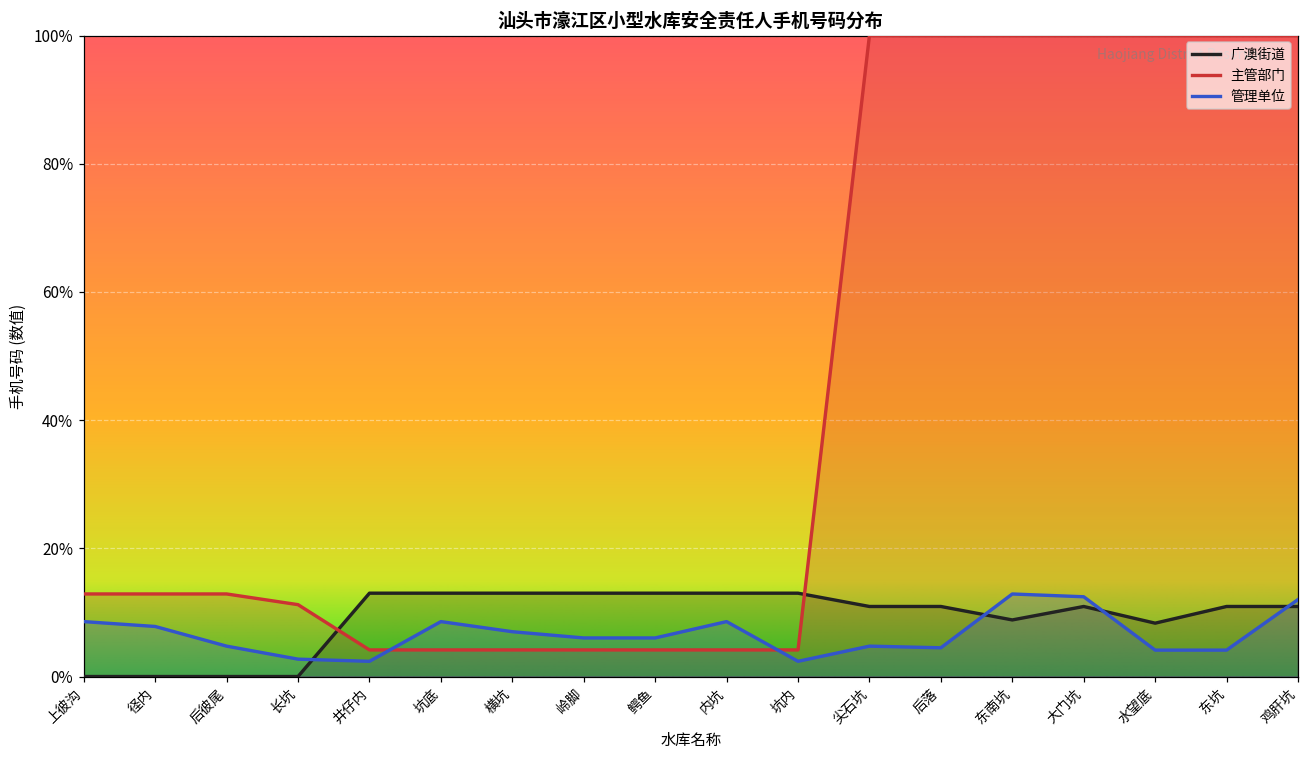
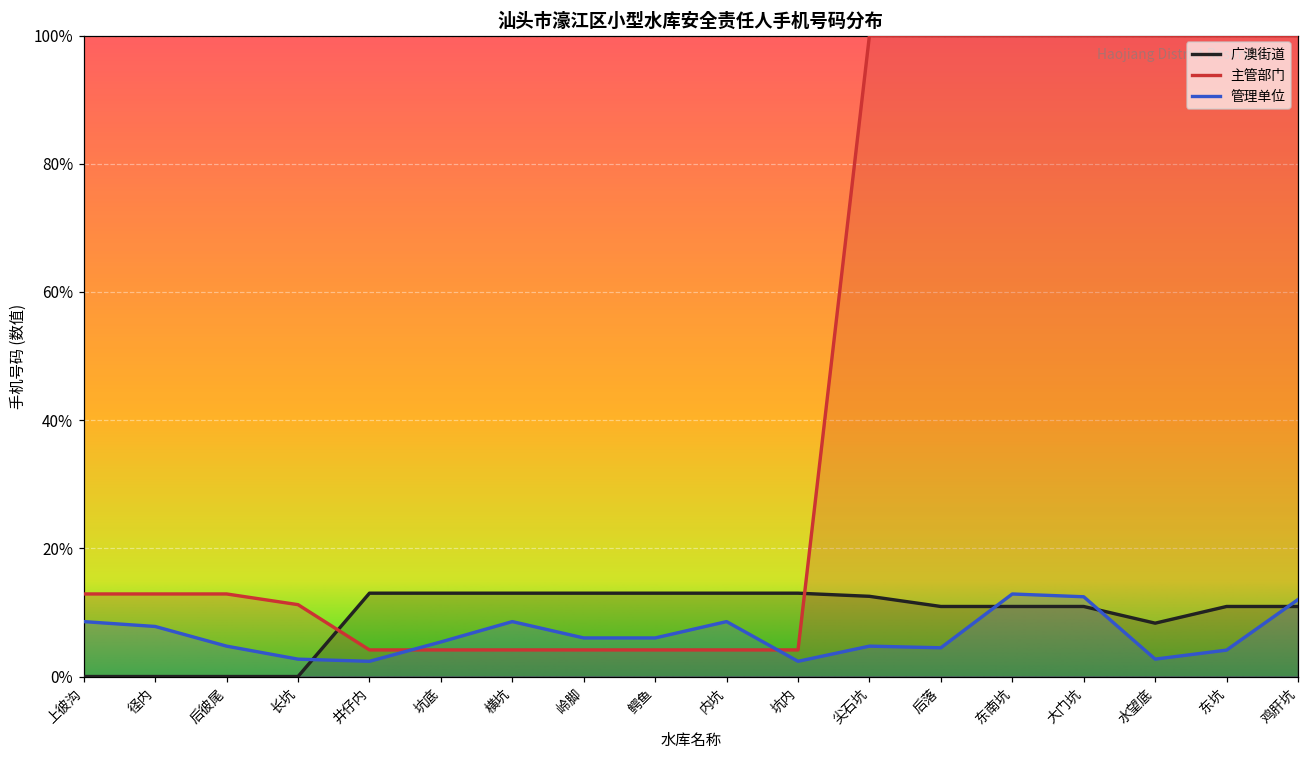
管理单位, 坑底: 9% -> 5%
管理单位, 横坑: 7% -> 9%
广澳街道, 尖石坑: 11% -> 13%
广澳街道, 东南坑: 9% -> 11%
管理单位, 水望底: 4% -> 3%
